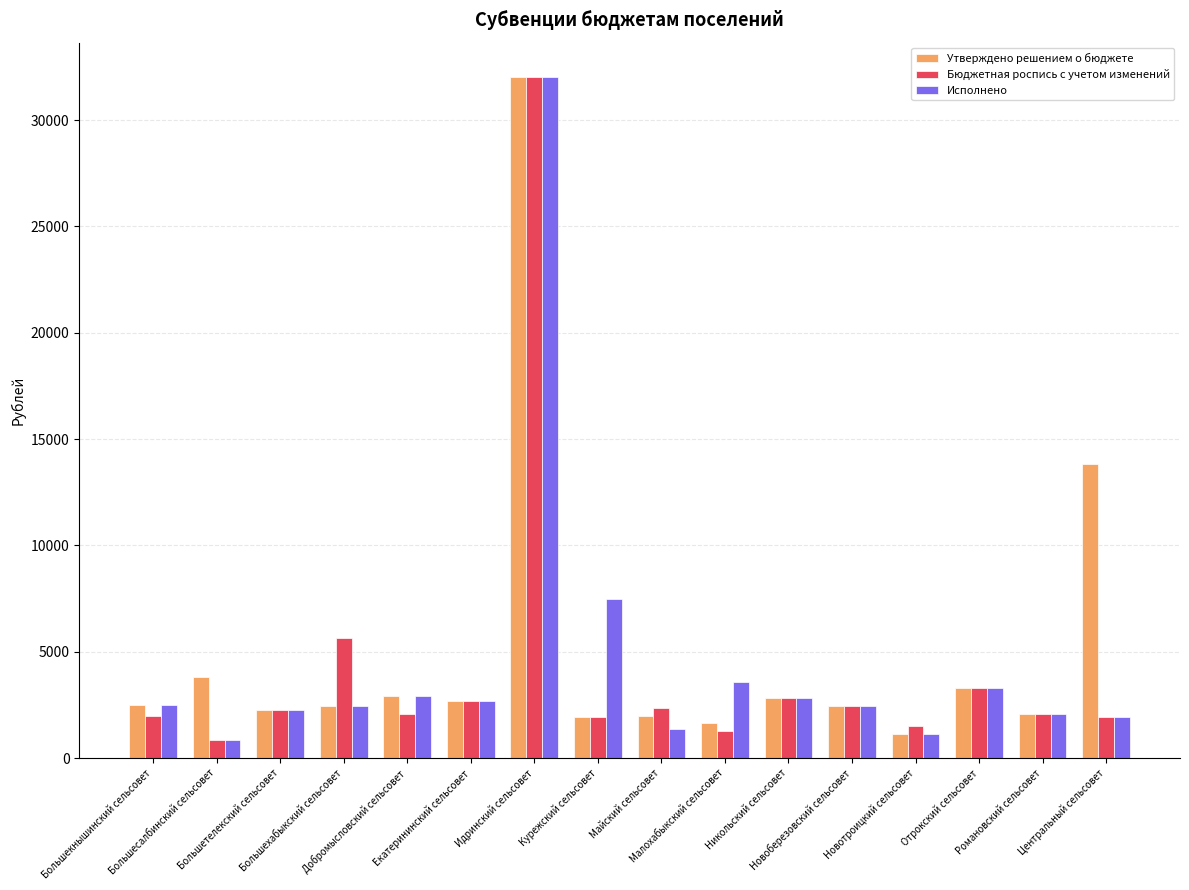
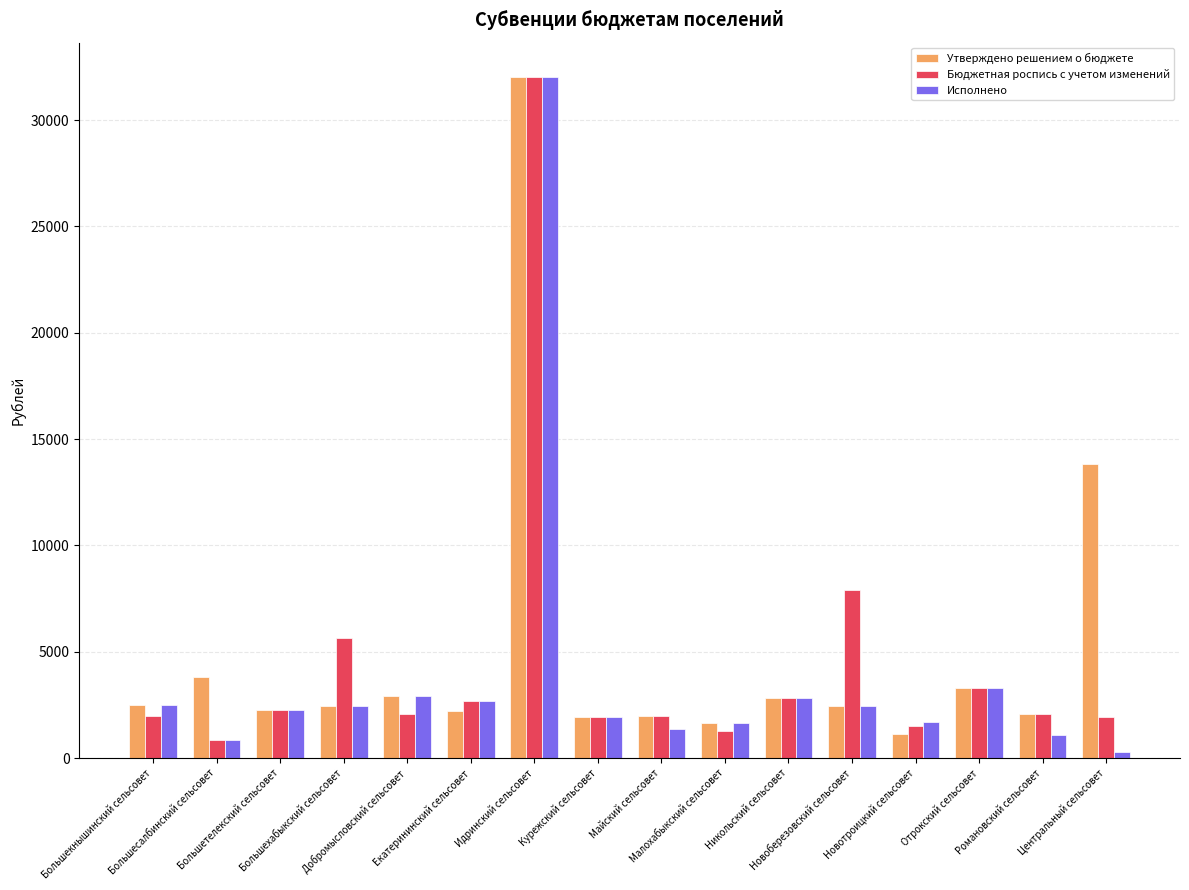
Утверждено решением о бюджете, Екатерининский сельсовет: 2700 -> 2200
Исполнено, Курежский сельсовет: 7500 -> 1900
Бюджетная роспись с учетом изменений, Майский сельсовет: 2400 -> 2000
Исполнено, Малохабыкский сельсовет: 3600 -> 1700
Бюджетная роспись с учетом изменений, Новоберезовский сельсовет: 2500 -> 7900
Исполнено, Новотроицкий сельсовет: 1100 -> 1700
Исполнено, Романовский сельсовет: 2100 -> 1100
Исполнено, Центральный сельсовет: 1900 -> 300
